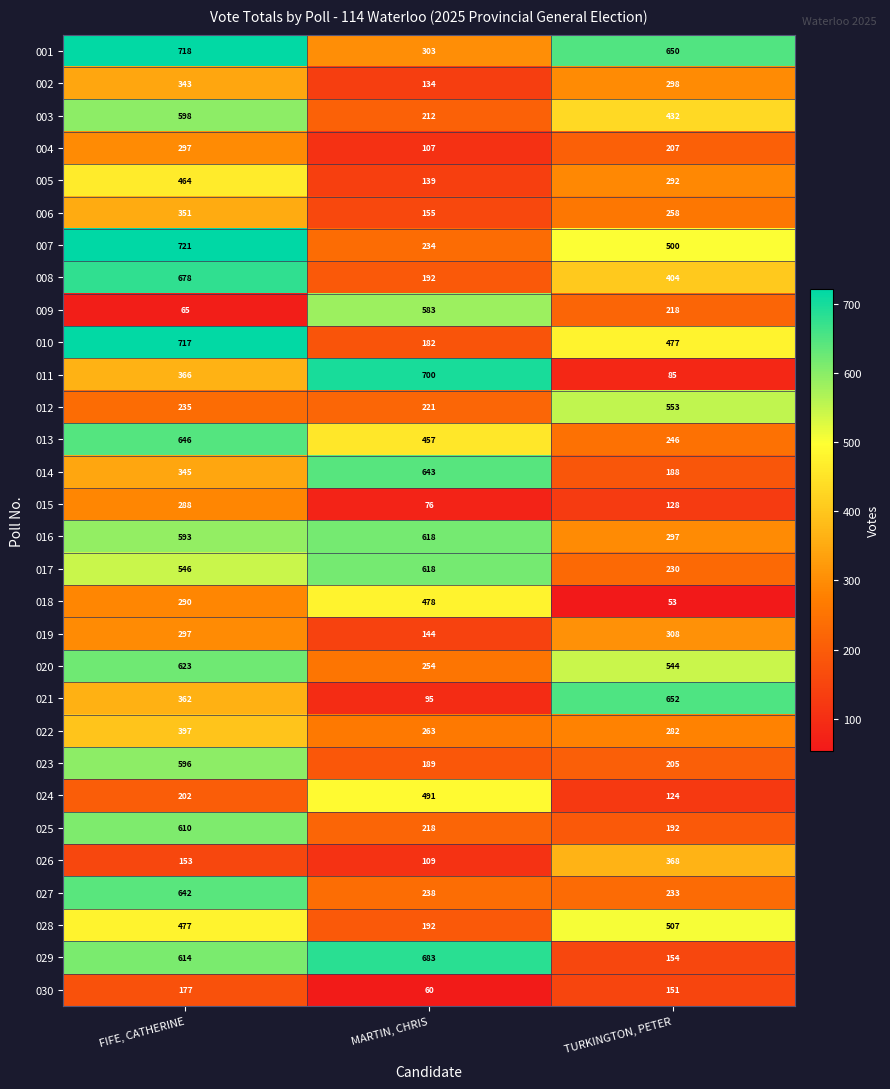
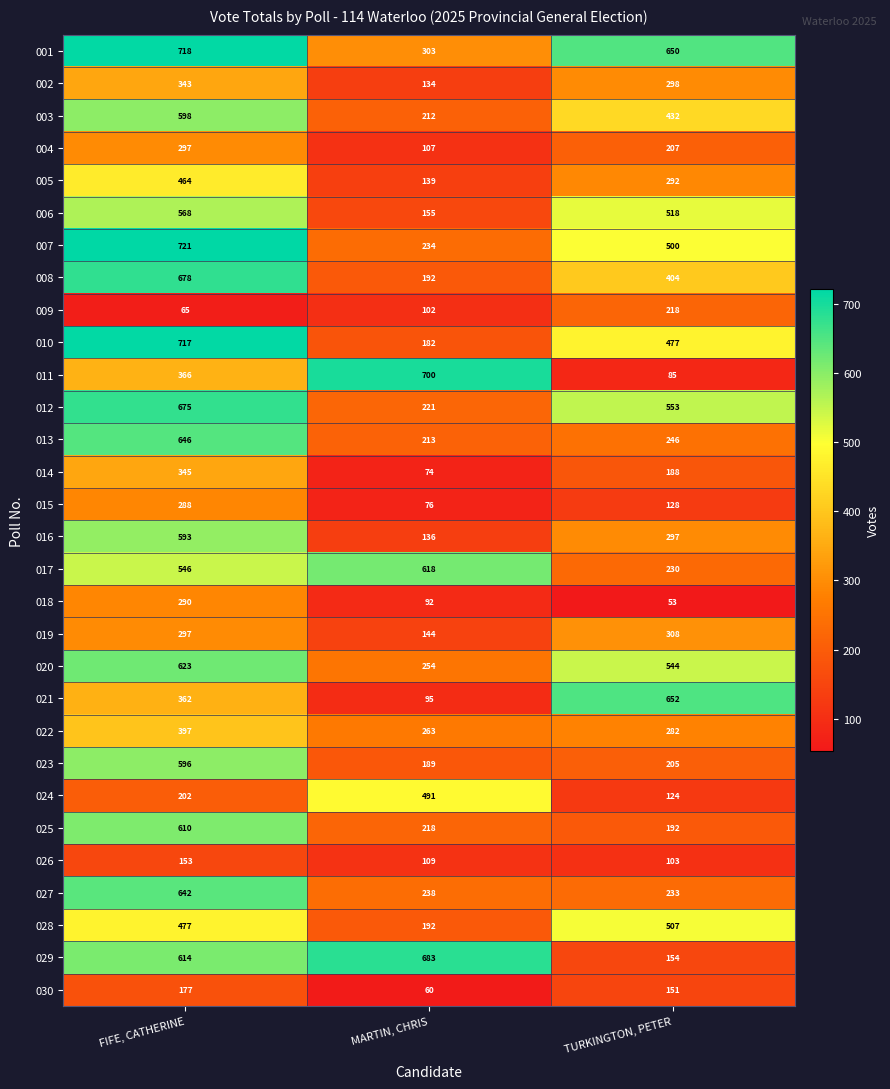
006, FIFE, CATHERINE: 351 -> 568
006, TURKINGTON, PETER: 258 -> 518
009, MARTIN, CHRIS: 583 -> 102
012, FIFE, CATHERINE: 235 -> 675
013, MARTIN, CHRIS: 457 -> 213
014, MARTIN, CHRIS: 643 -> 74
016, MARTIN, CHRIS: 618 -> 136
018, MARTIN, CHRIS: 478 -> 92
026, TURKINGTON, PETER: 368 -> 103
